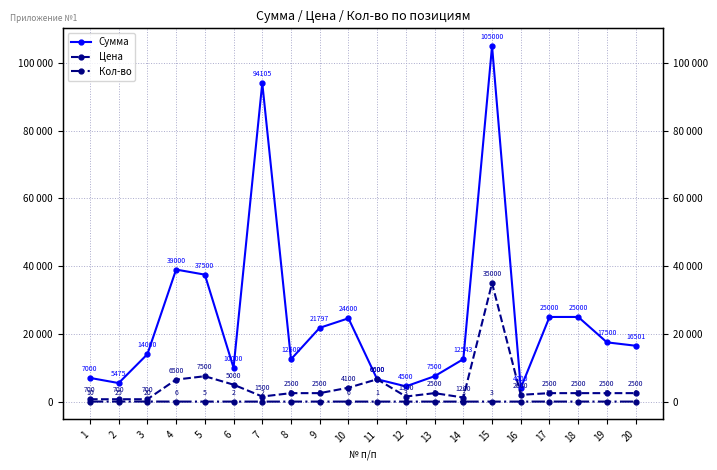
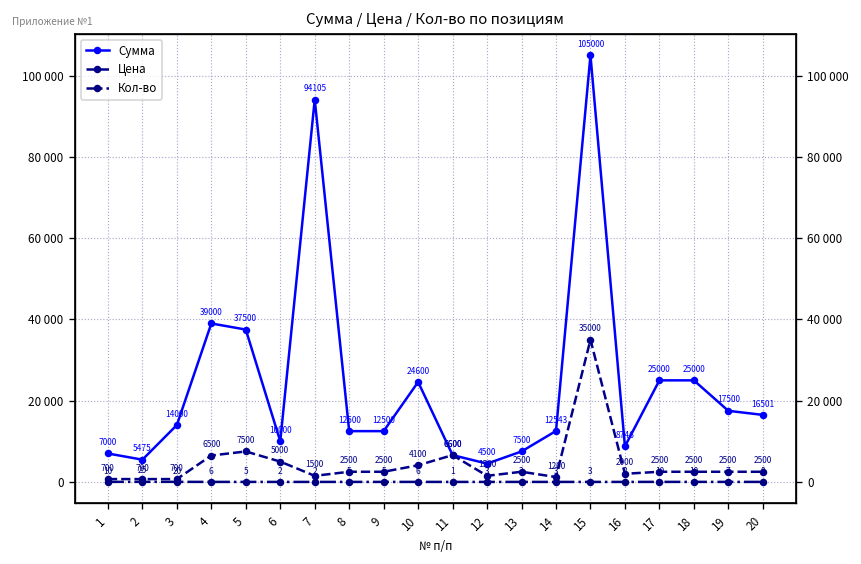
Сумма, 9: 21797 -> 12500
Сумма, 16: 4000 -> 8746
